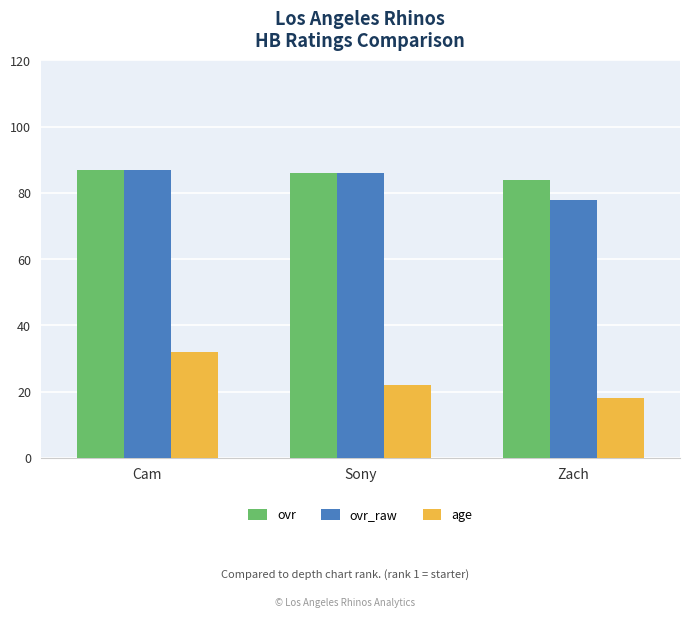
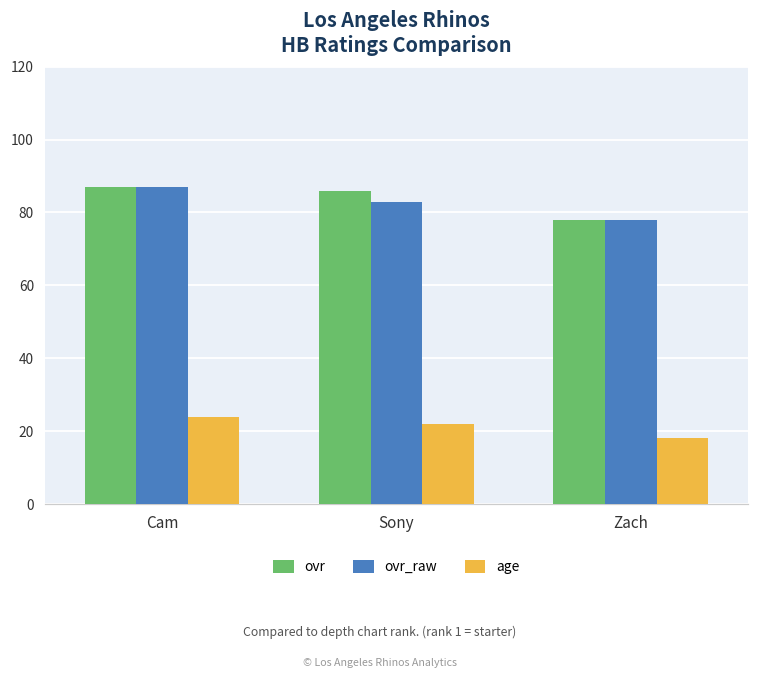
age, Cam: 32 -> 24
ovr_raw, Sony: 86 -> 83
ovr, Zach: 84 -> 78
